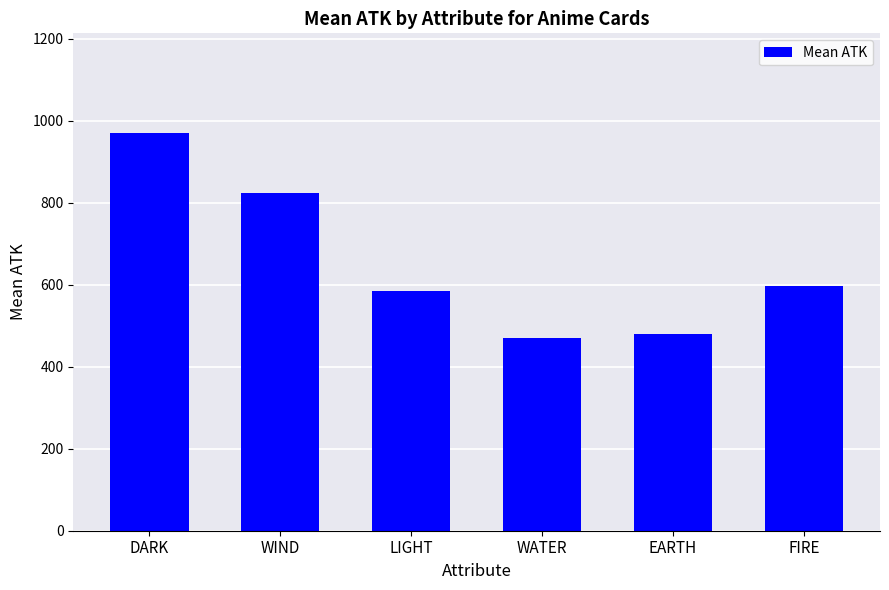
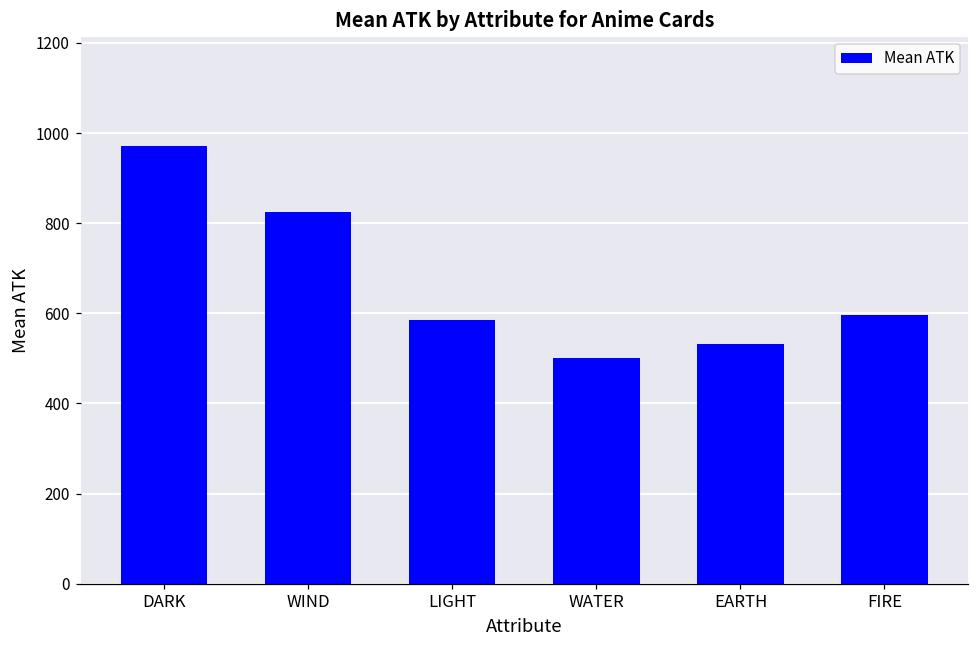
WATER: 470 -> 500
EARTH: 480 -> 530
